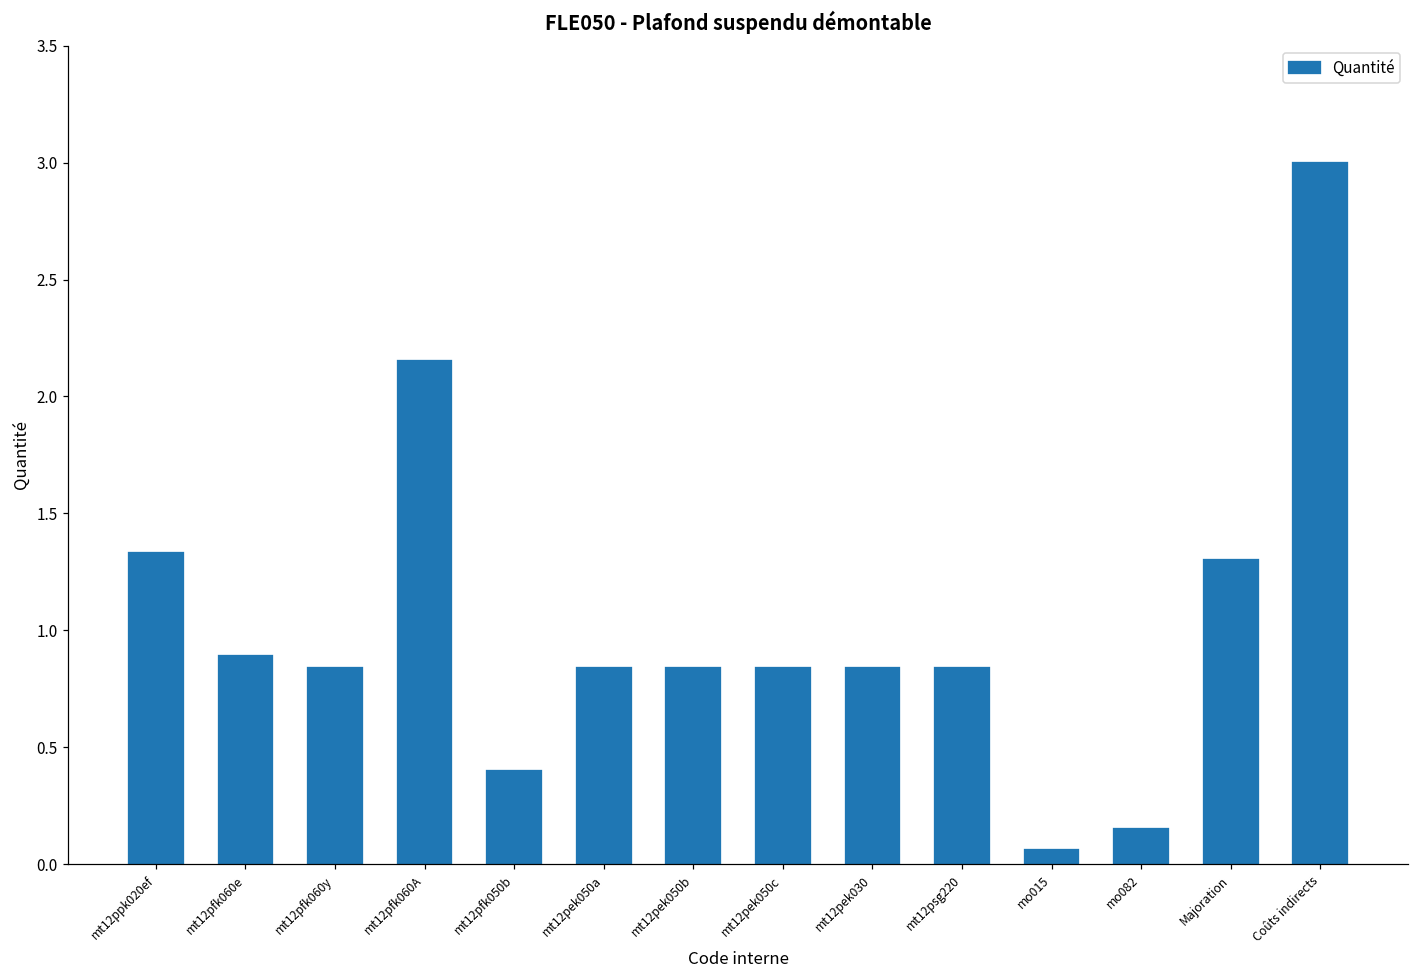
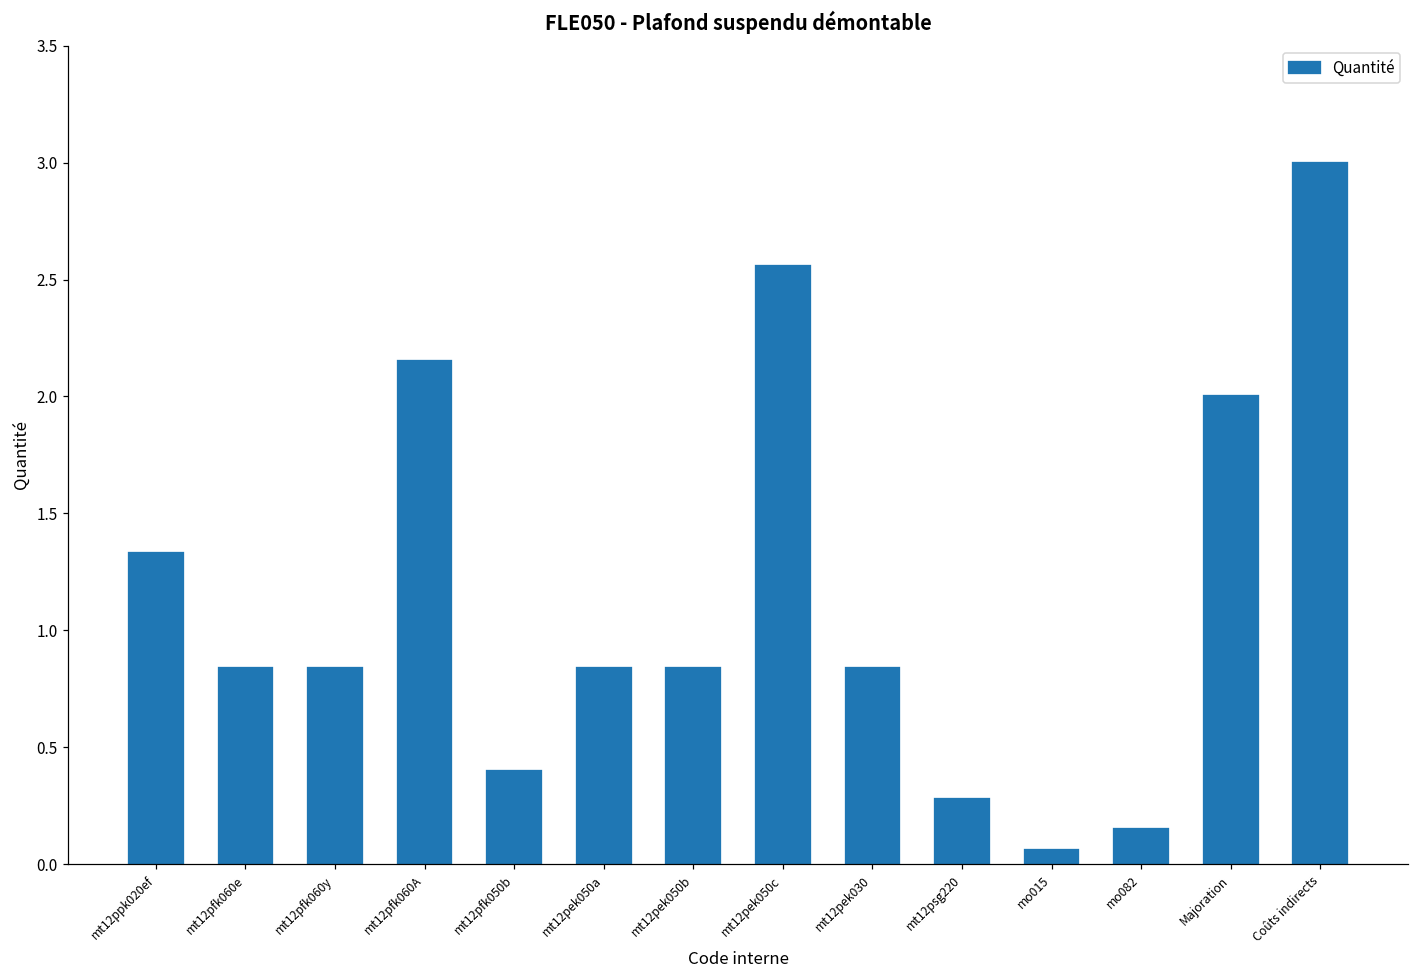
mt12pfk060e: 0.89 -> 0.84
mt12pek050c: 0.84 -> 2.56
mt12psg220: 0.84 -> 0.28
Majoration: 1.3 -> 2.0
